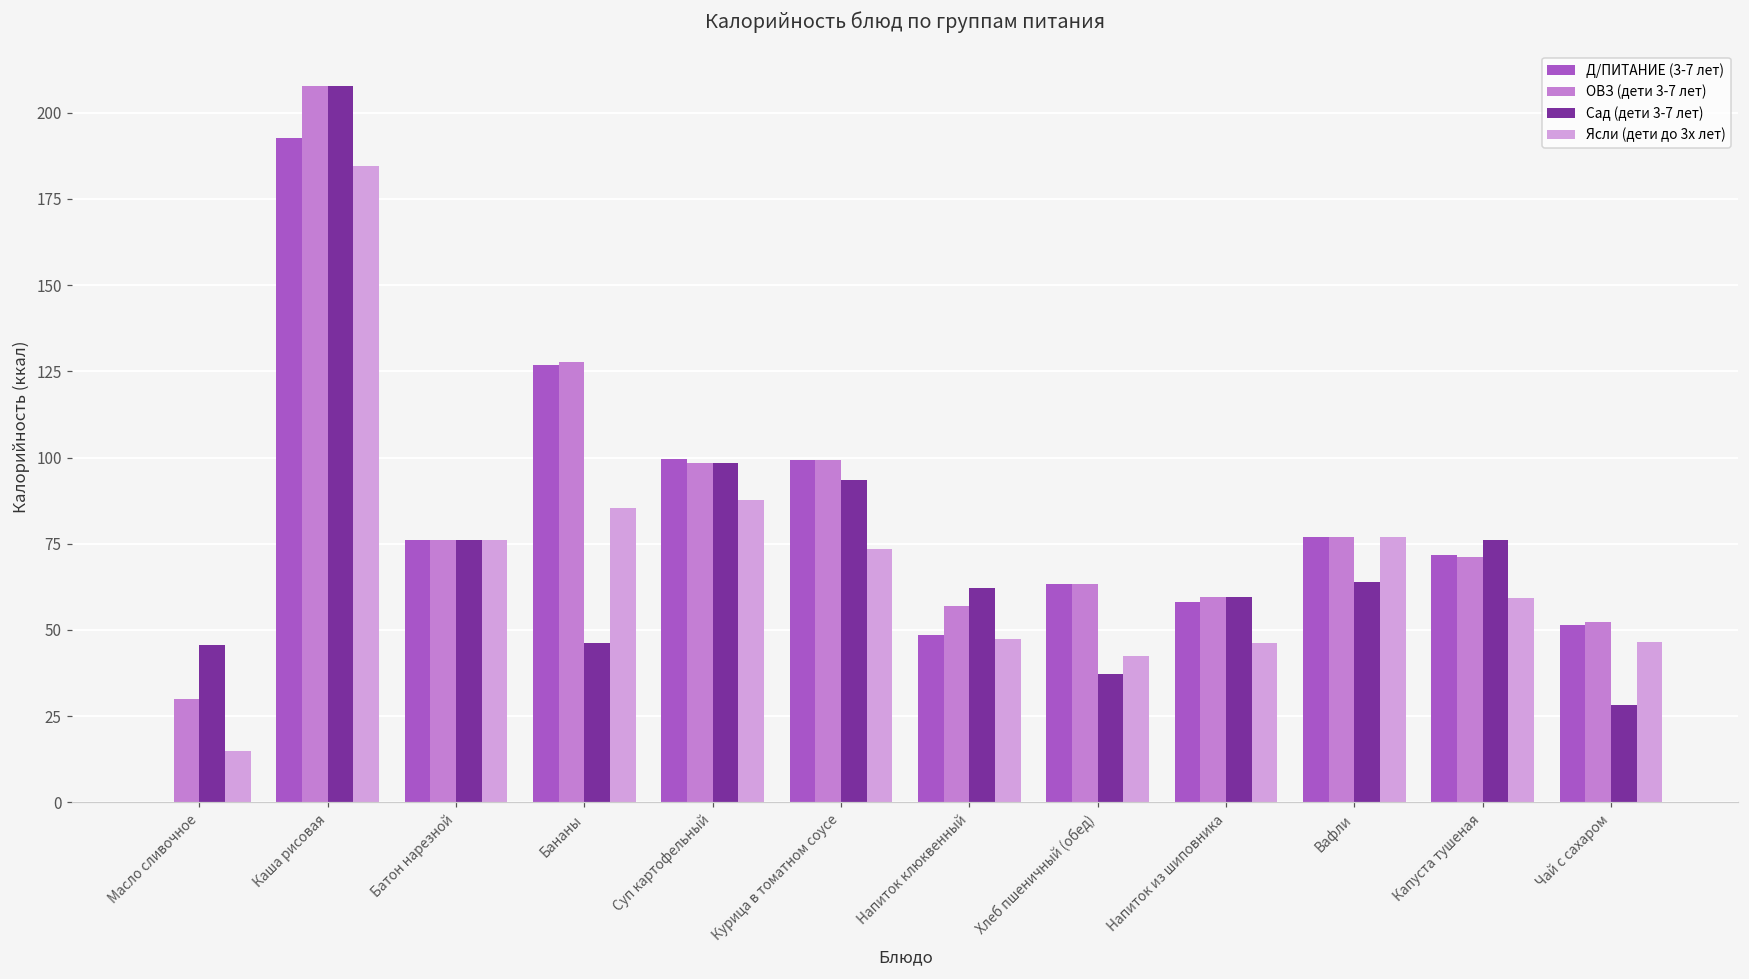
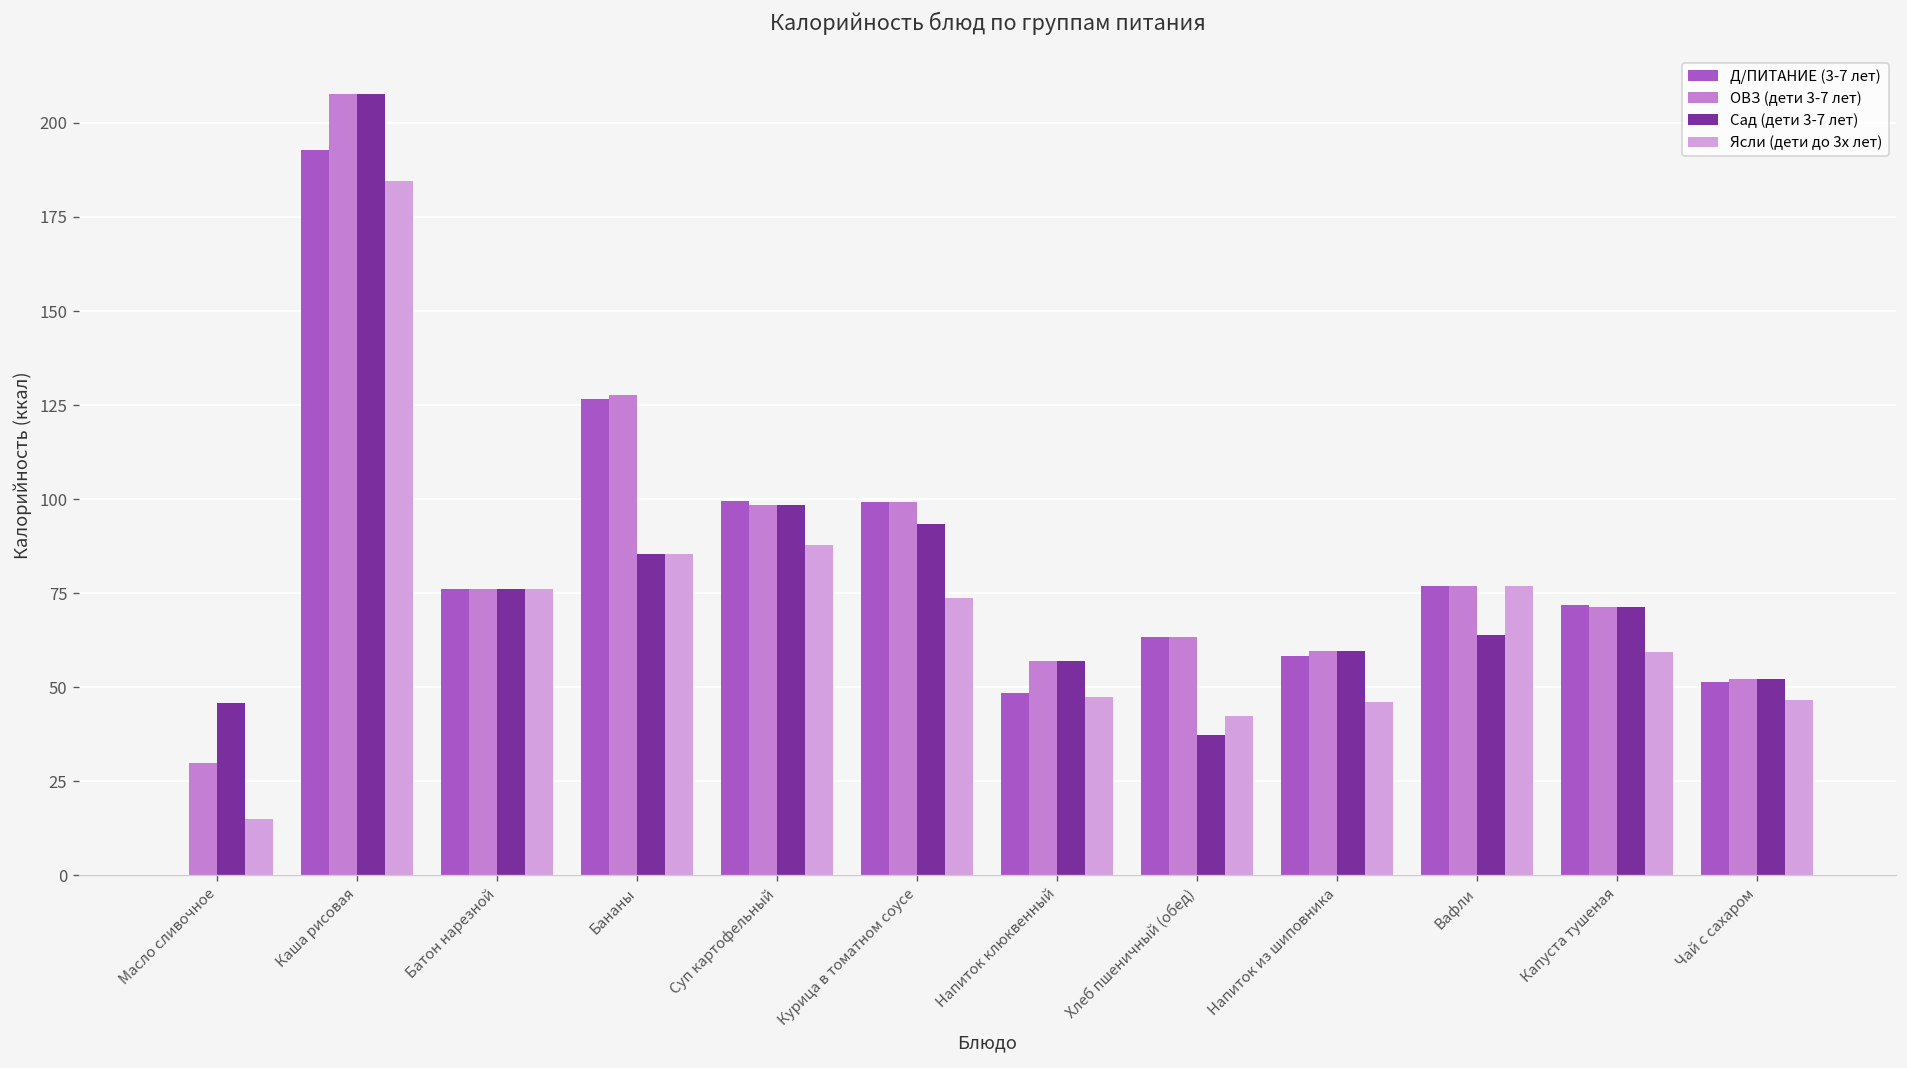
Сад (дети 3-7 лет), Бананы: 46 -> 85
Сад (дети 3-7 лет), Напиток клюквенный: 62 -> 57
Сад (дети 3-7 лет), Капуста тушеная: 76 -> 71
Сад (дети 3-7 лет), Чай с сахаром: 28 -> 52
